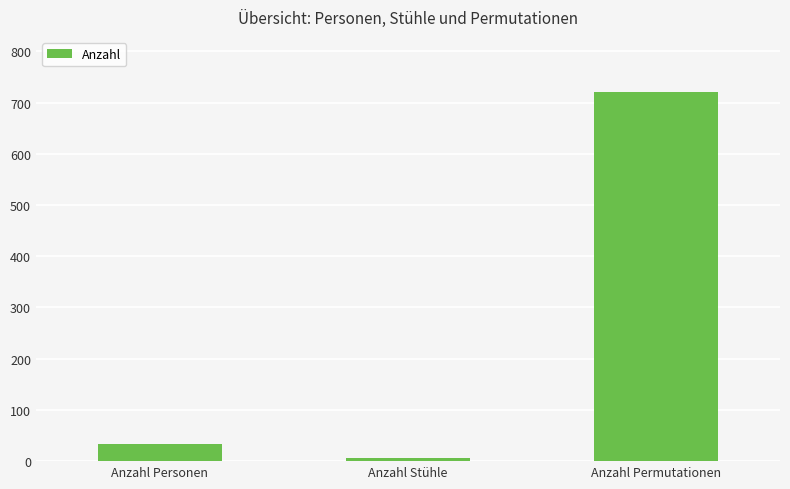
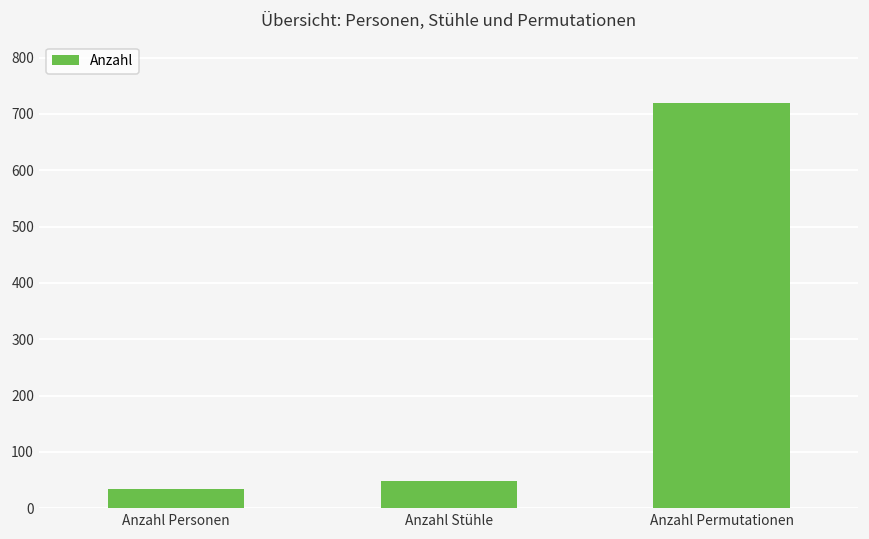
Anzahl Stühle: 10 -> 50
